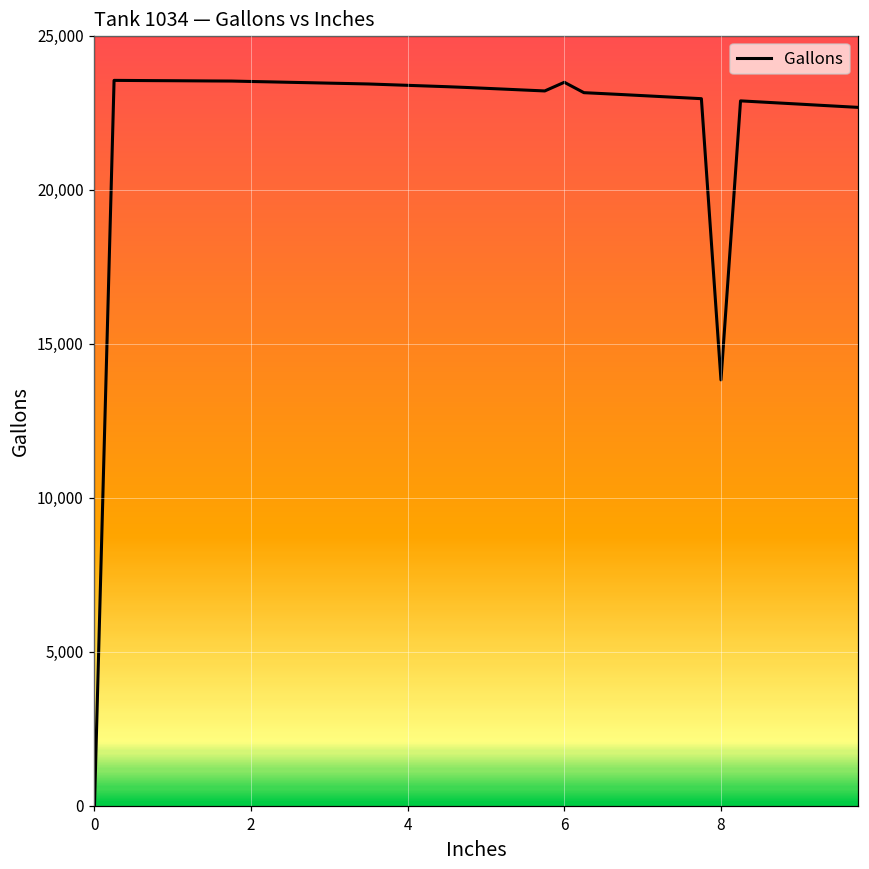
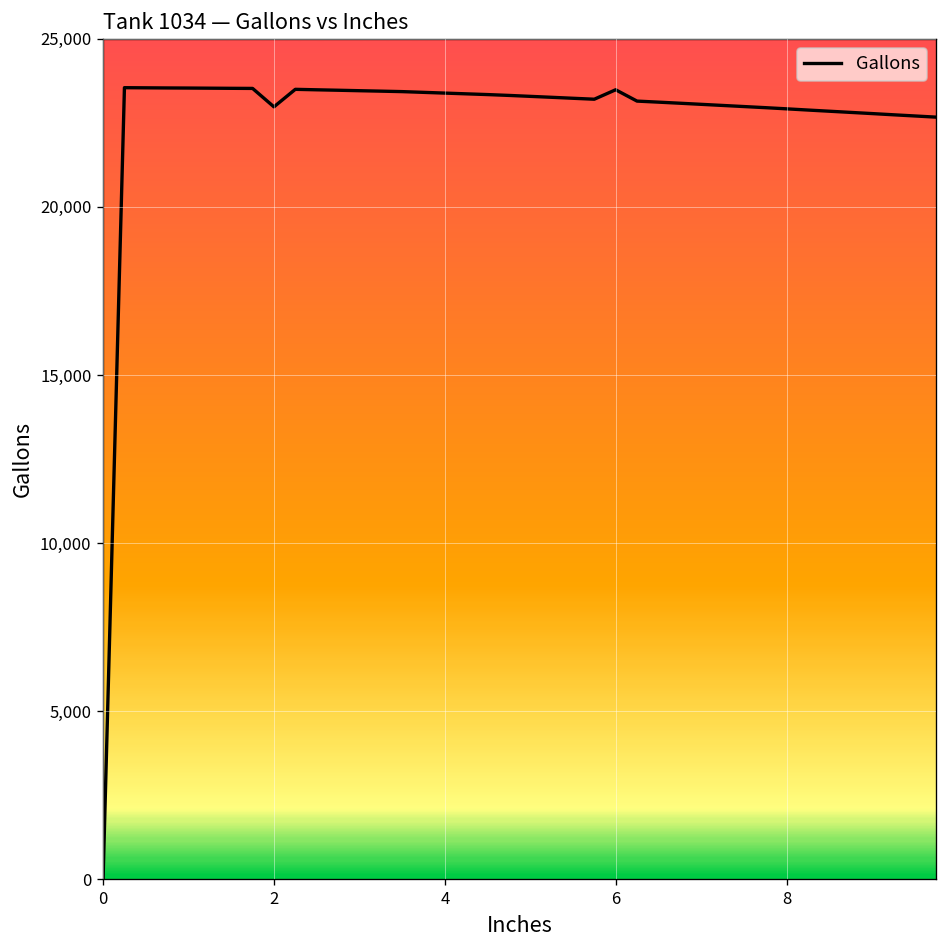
2: 23,500 -> 23,000
8: 13,800 -> 22,900
